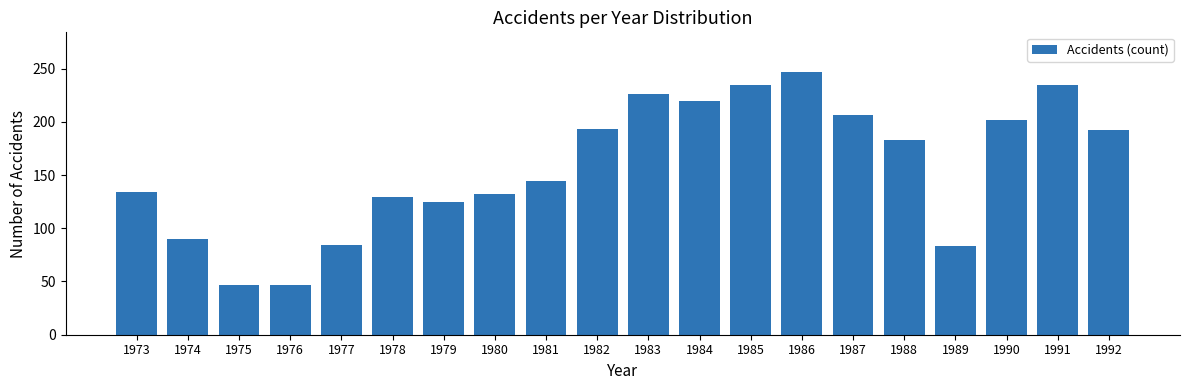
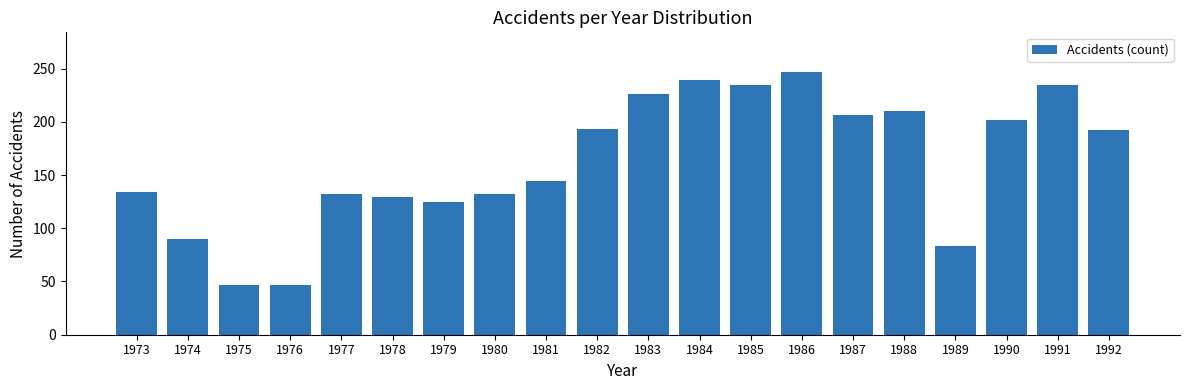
1977: 84 -> 132
1984: 220 -> 239
1988: 183 -> 210
